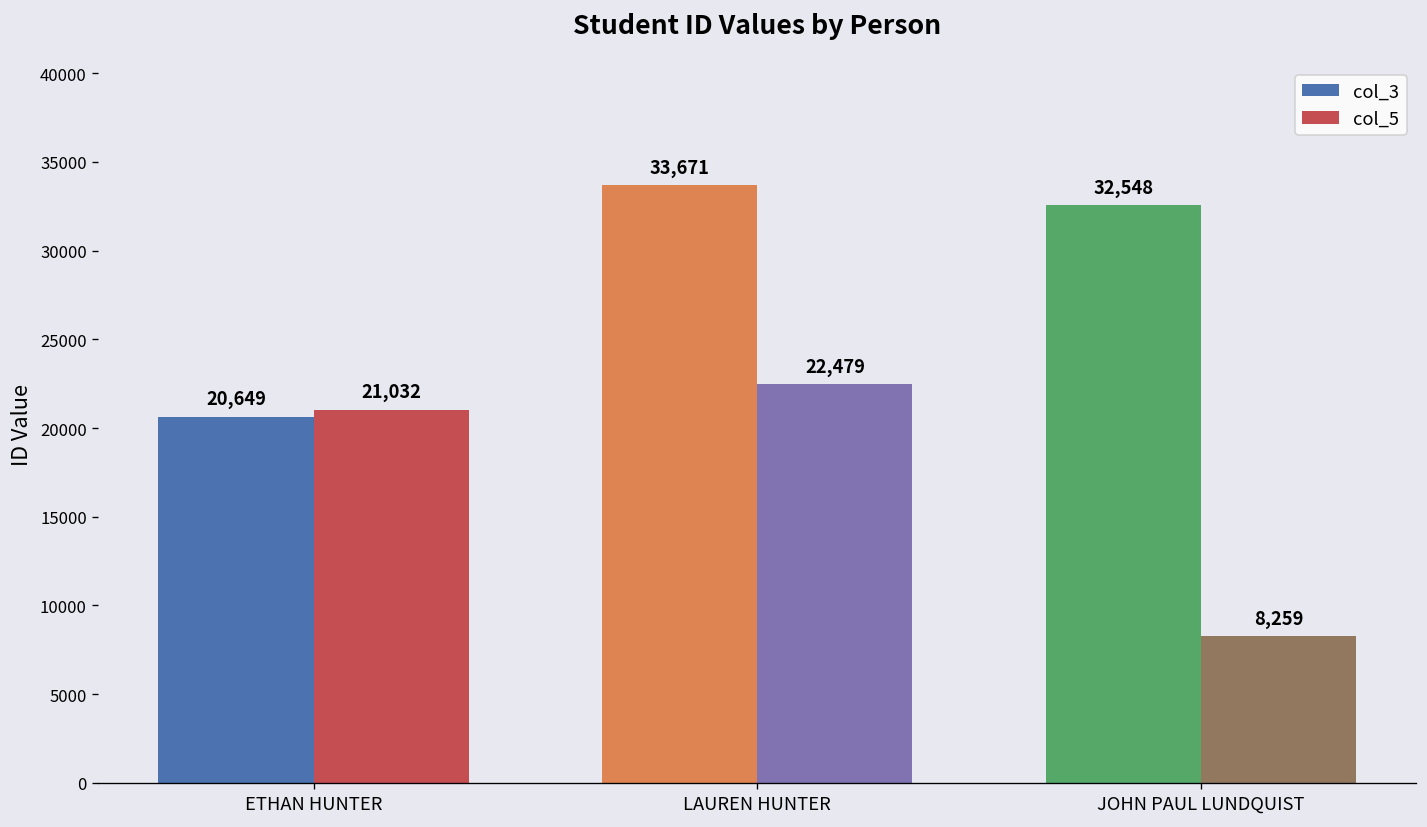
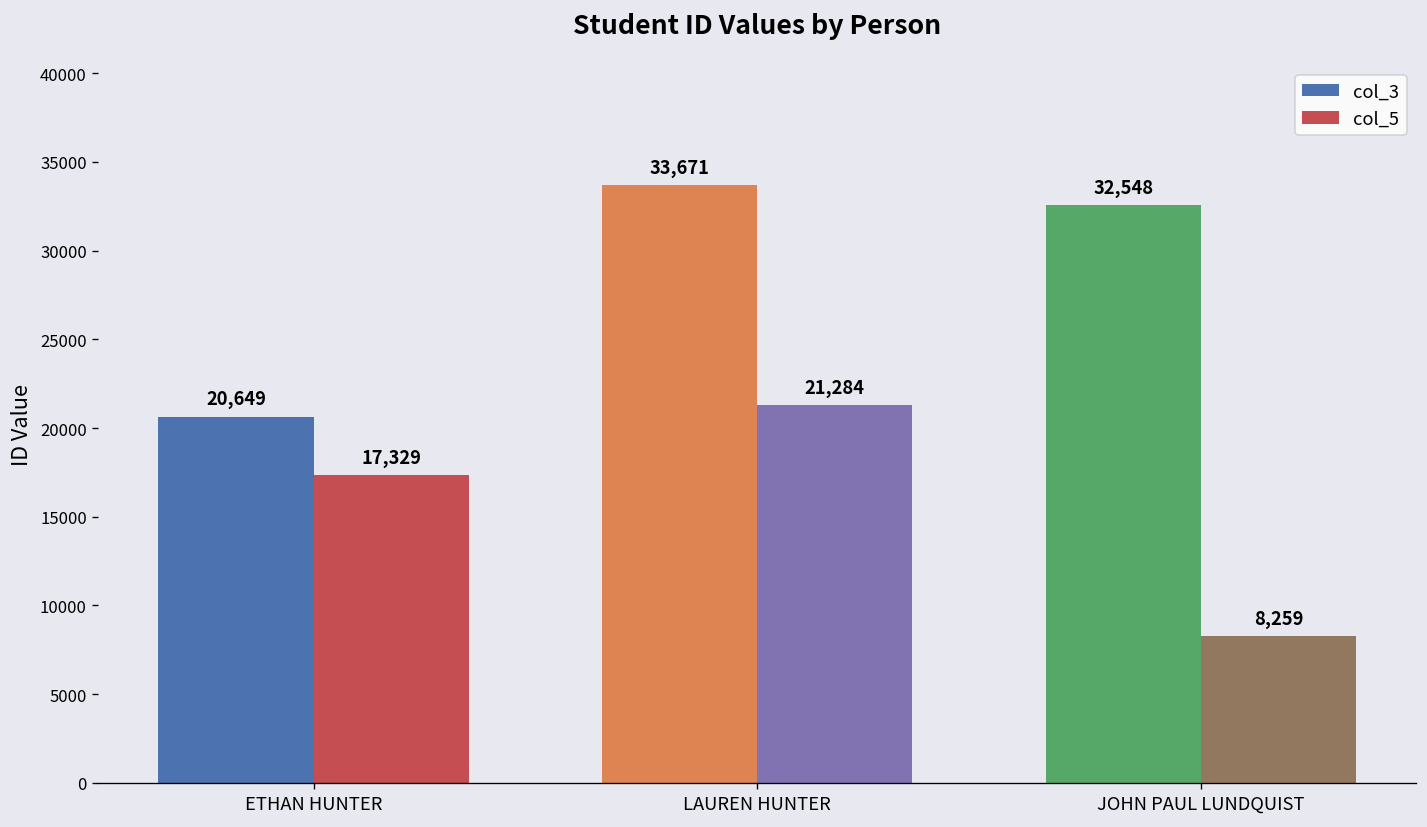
col_5, ETHAN HUNTER: 21,032 -> 17,329
col_5, LAUREN HUNTER: 22,479 -> 21,284
